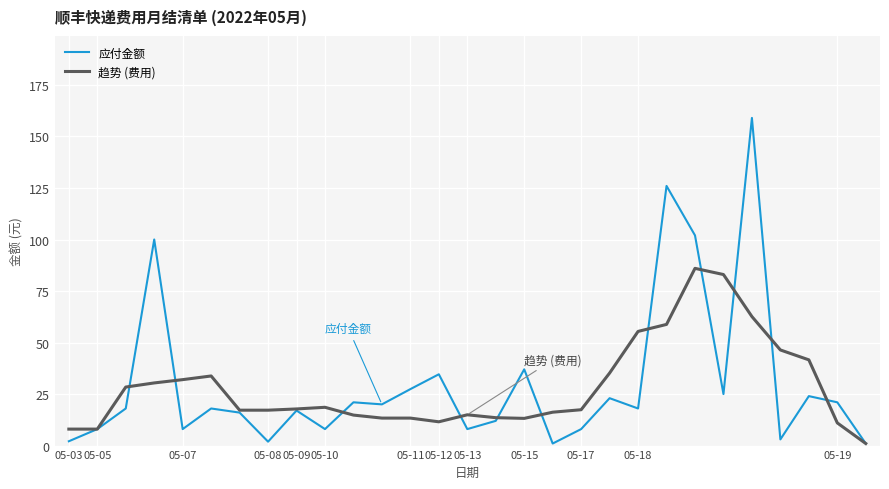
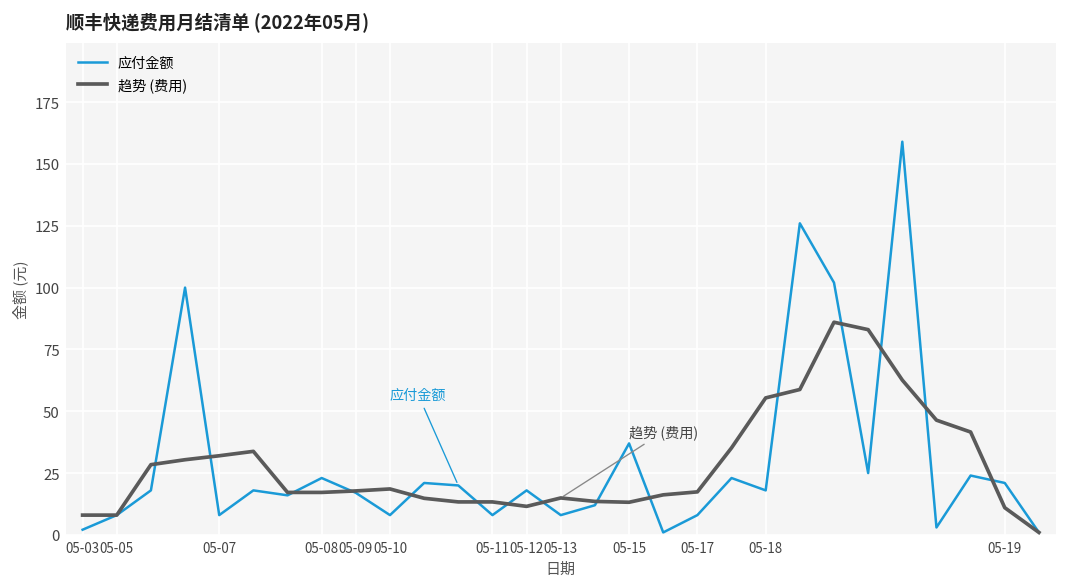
应付金额, 05-08: 2 -> 23
应付金额, 05-11: 27 -> 8
应付金额, 05-12: 35 -> 18
